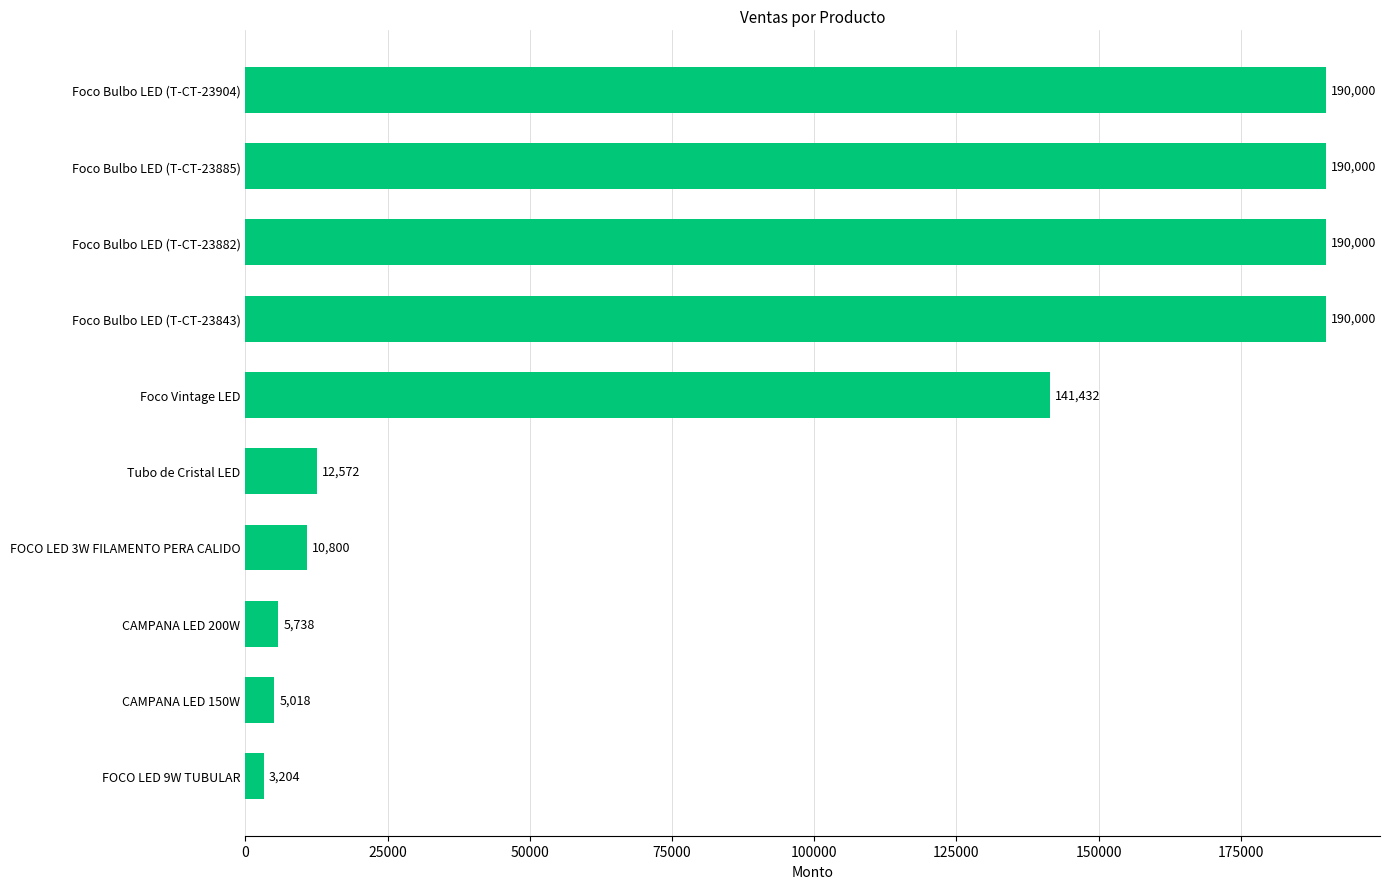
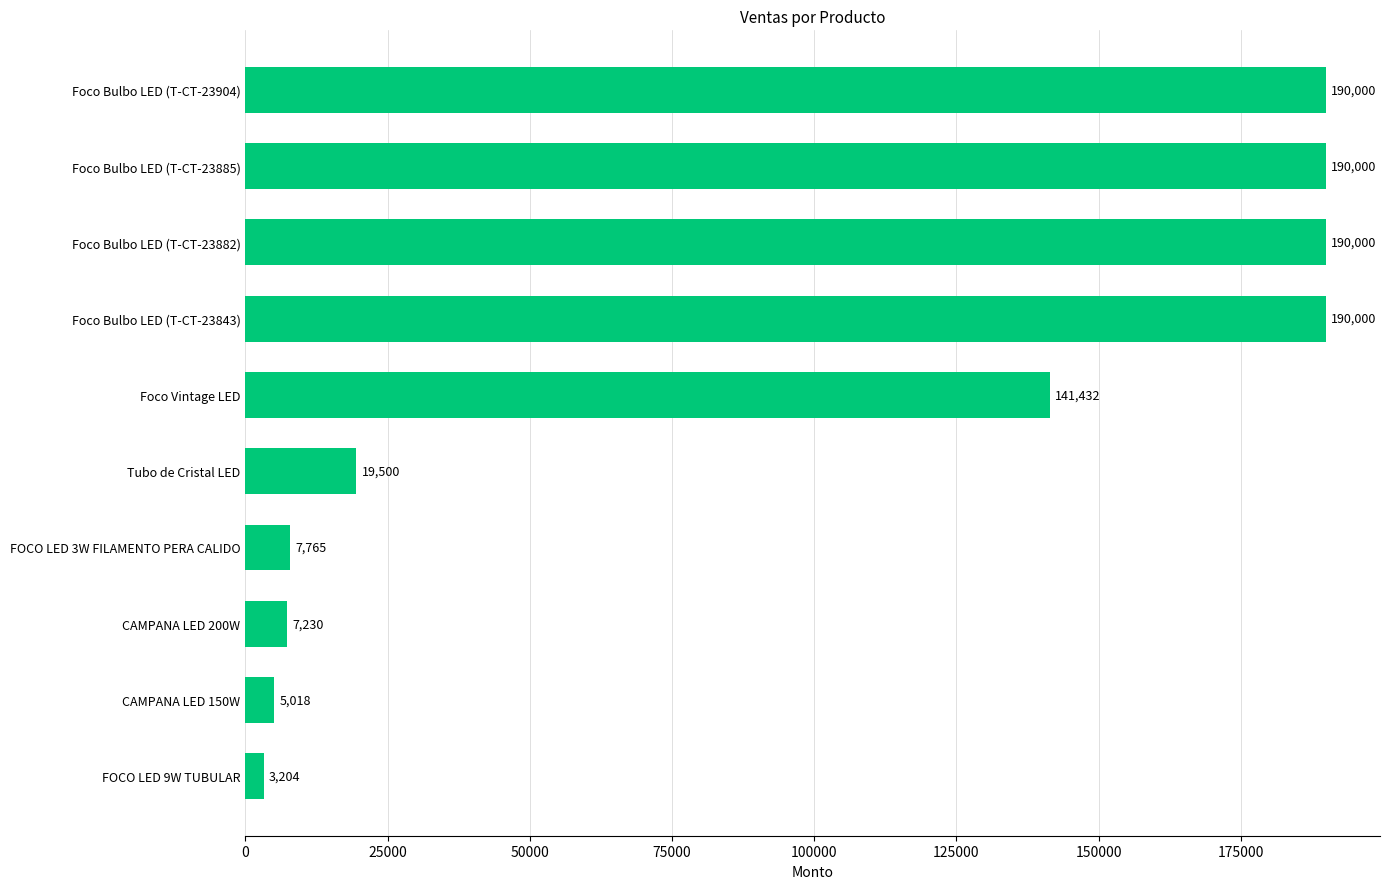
Tubo de Cristal LED: 12,572 -> 19,500
FOCO LED 3W FILAMENTO PERA CALIDO: 10,800 -> 7,765
CAMPANA LED 200W: 5,738 -> 7,230
